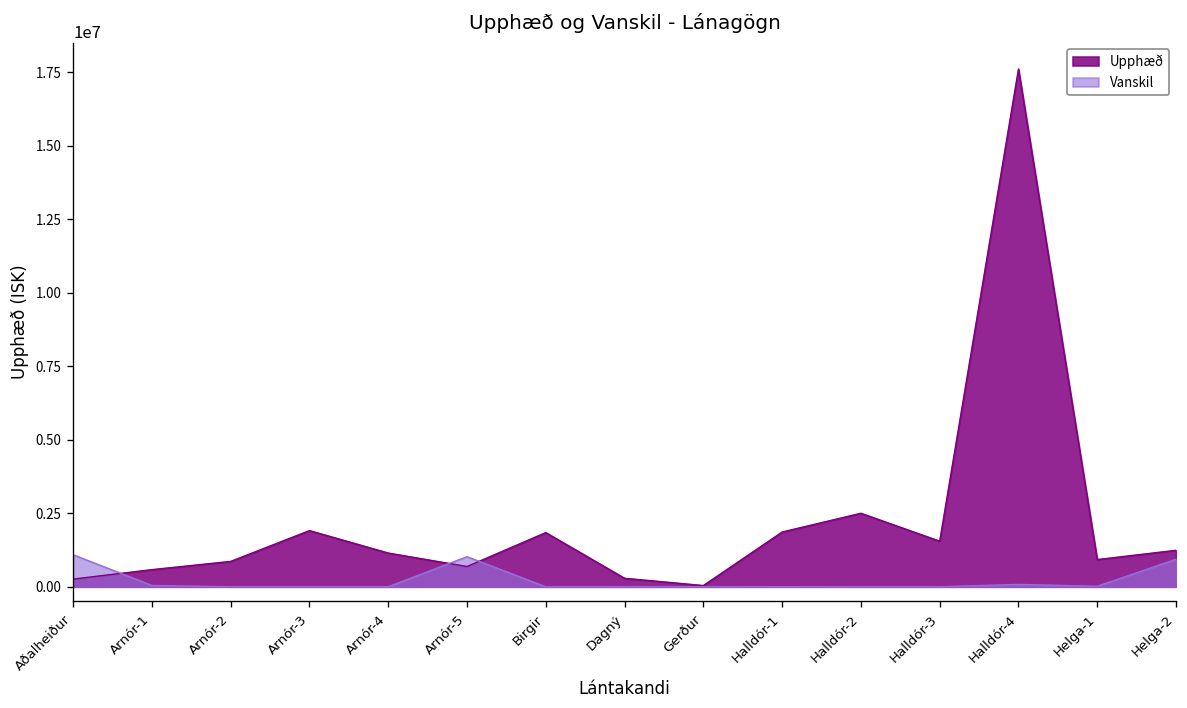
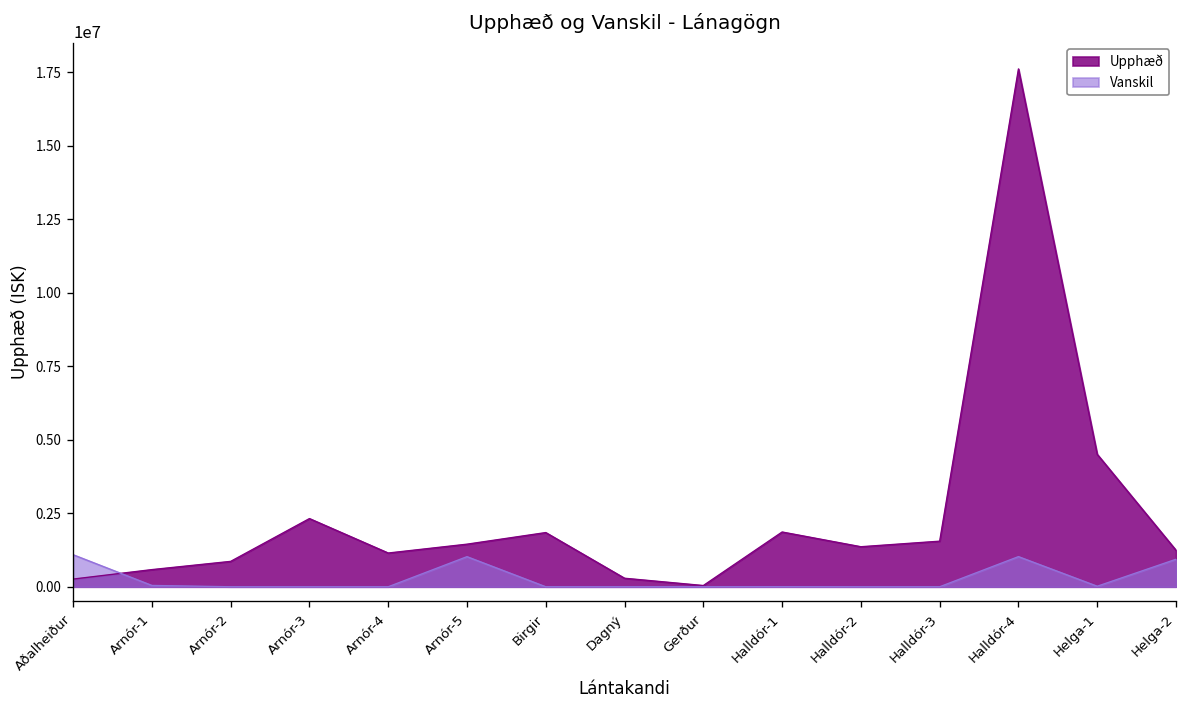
Upphæð, Arnór-3: 1900000 -> 2300000
Upphæð, Arnór-5: 700000 -> 1400000
Upphæð, Halldór-2: 2500000 -> 1400000
Vanskil, Halldór-4: 100000 -> 1000000
Upphæð, Helga-1: 900000 -> 4500000
